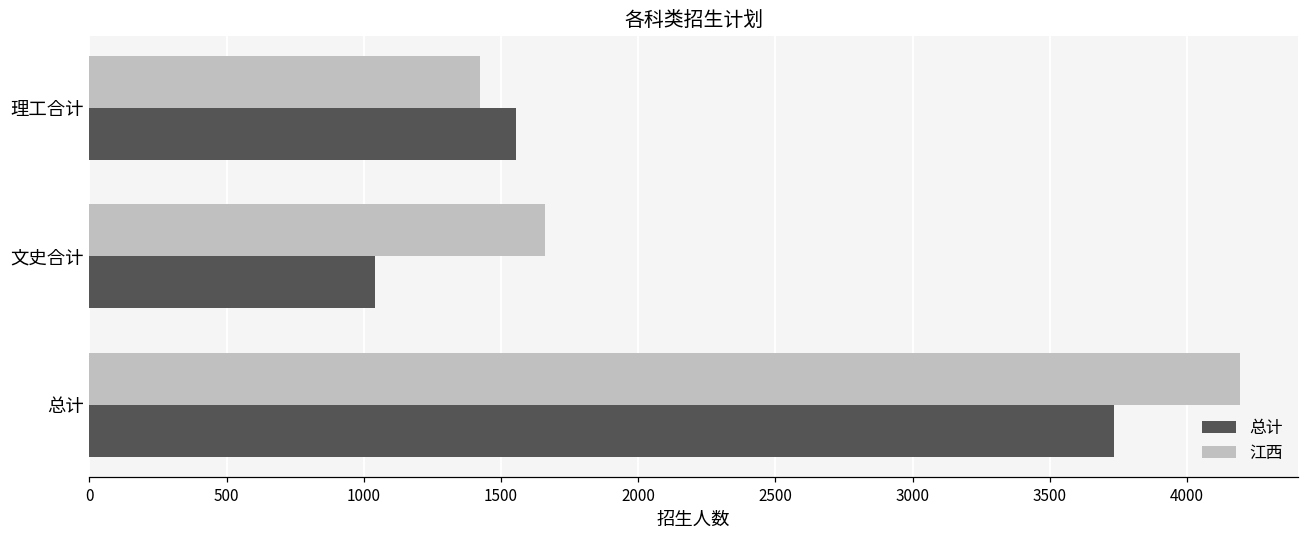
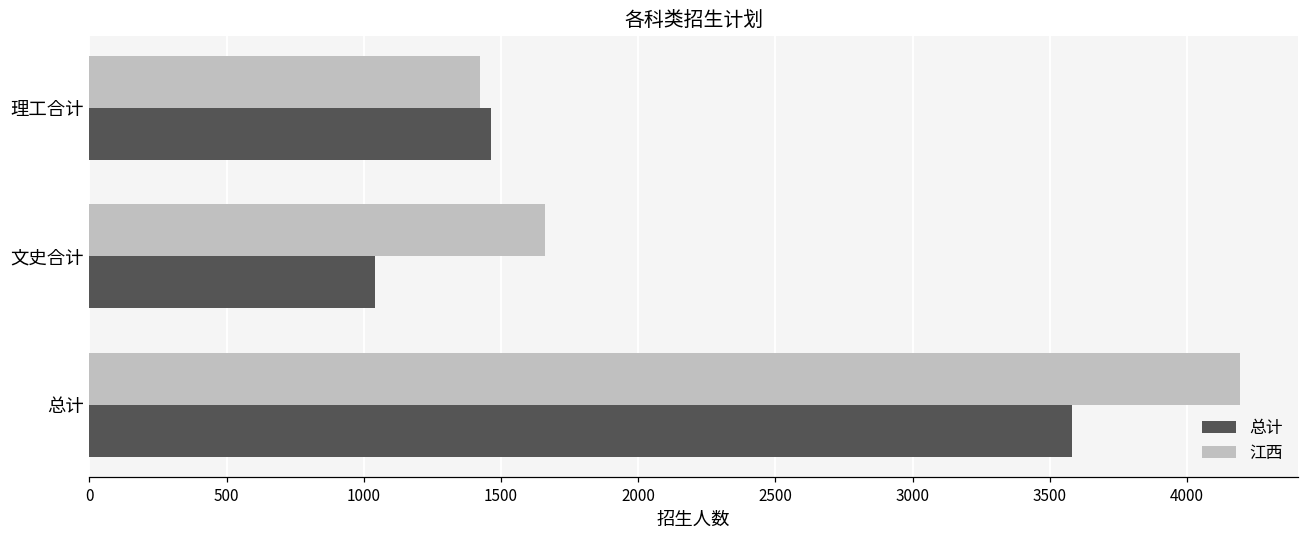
总计, 理工合计: 1550 -> 1460
总计, 总计: 3730 -> 3580
